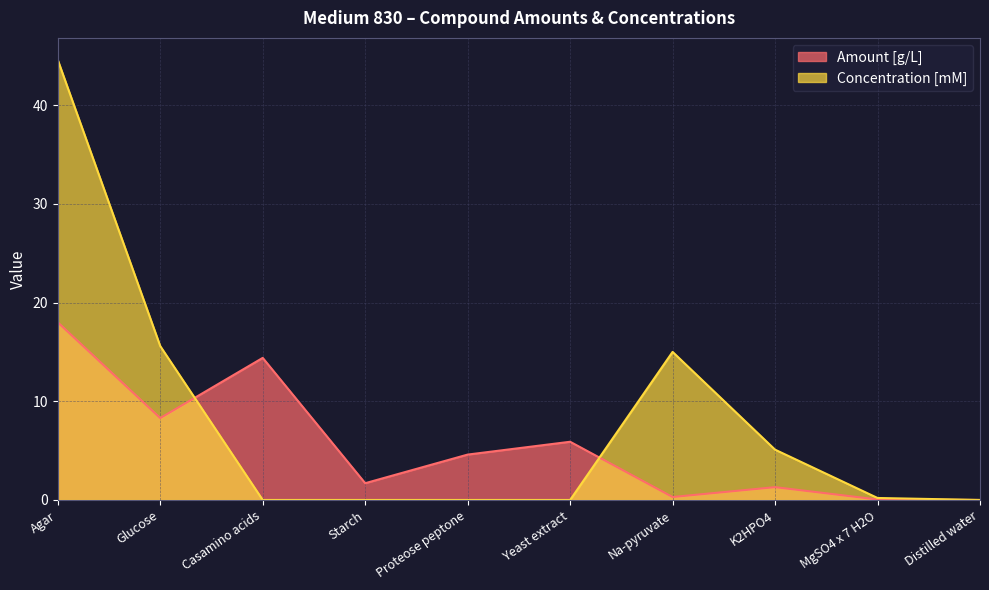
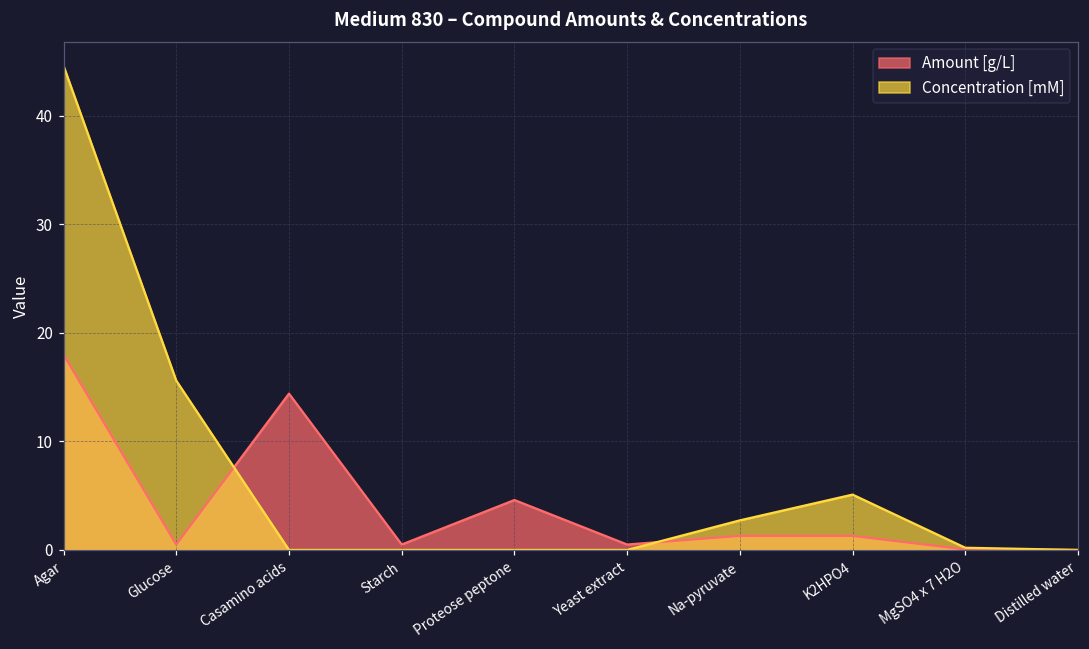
Amount [g/L], Glucose: 8 -> 1
Amount [g/L], Starch: 2 -> 1
Amount [g/L], Yeast extract: 6 -> 1
Amount [g/L], Na-pyruvate: 0 -> 1
Concentration [mM], Na-pyruvate: 15 -> 3
